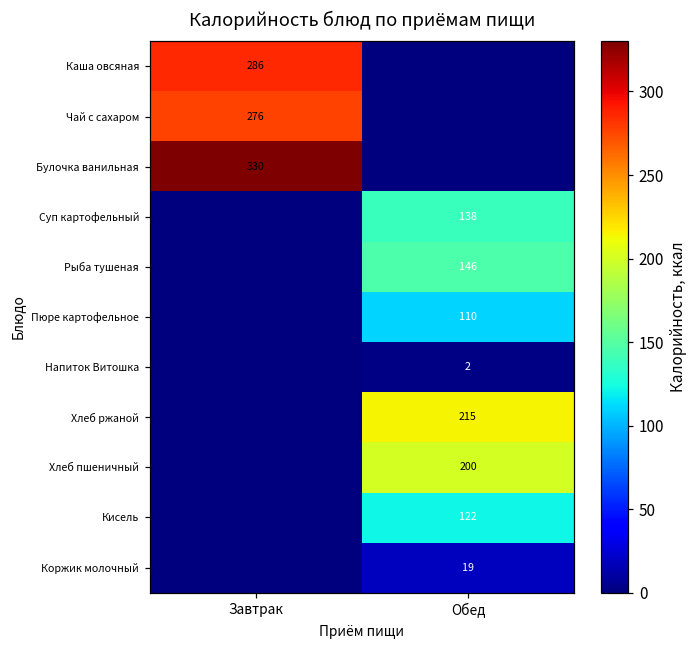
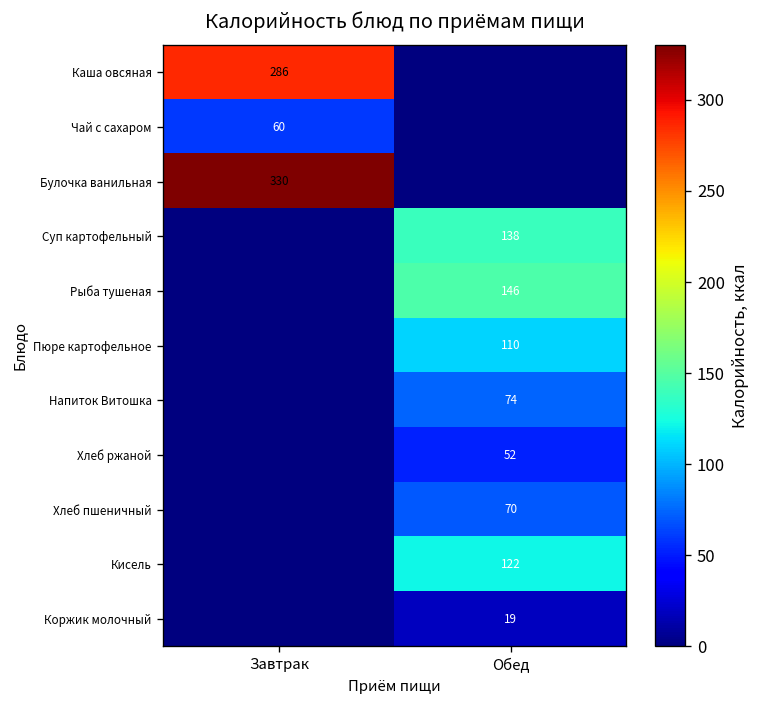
Чай с сахаром, Завтрак: 276 -> 60
Напиток Витошка, Обед: 2 -> 74
Хлеб ржаной, Обед: 215 -> 52
Хлеб пшеничный, Обед: 200 -> 70
